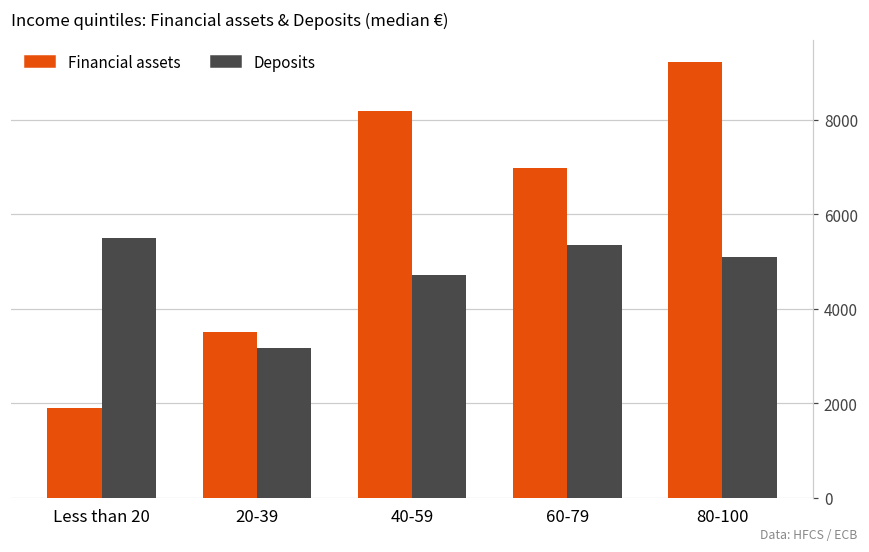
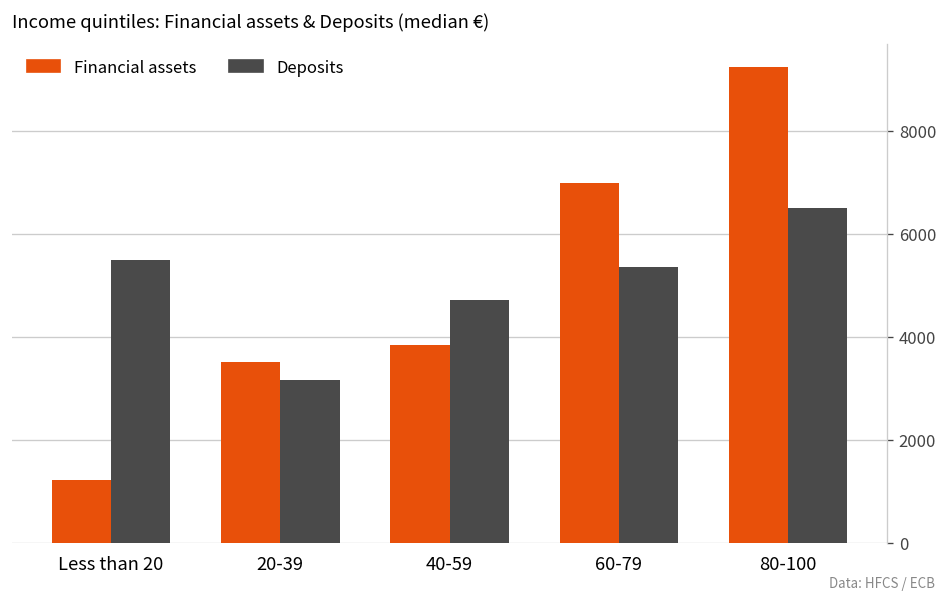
Financial assets, Less than 20: 1900 -> 1200
Financial assets, 40-59: 8200 -> 3900
Deposits, 80-100: 5100 -> 6500
